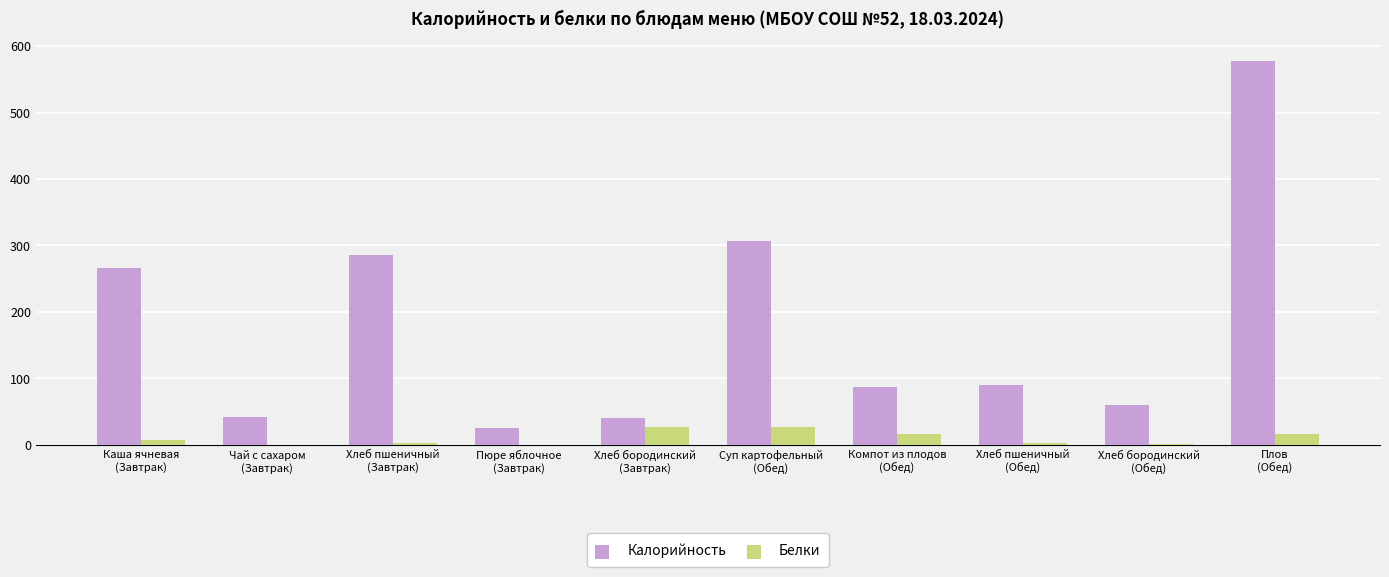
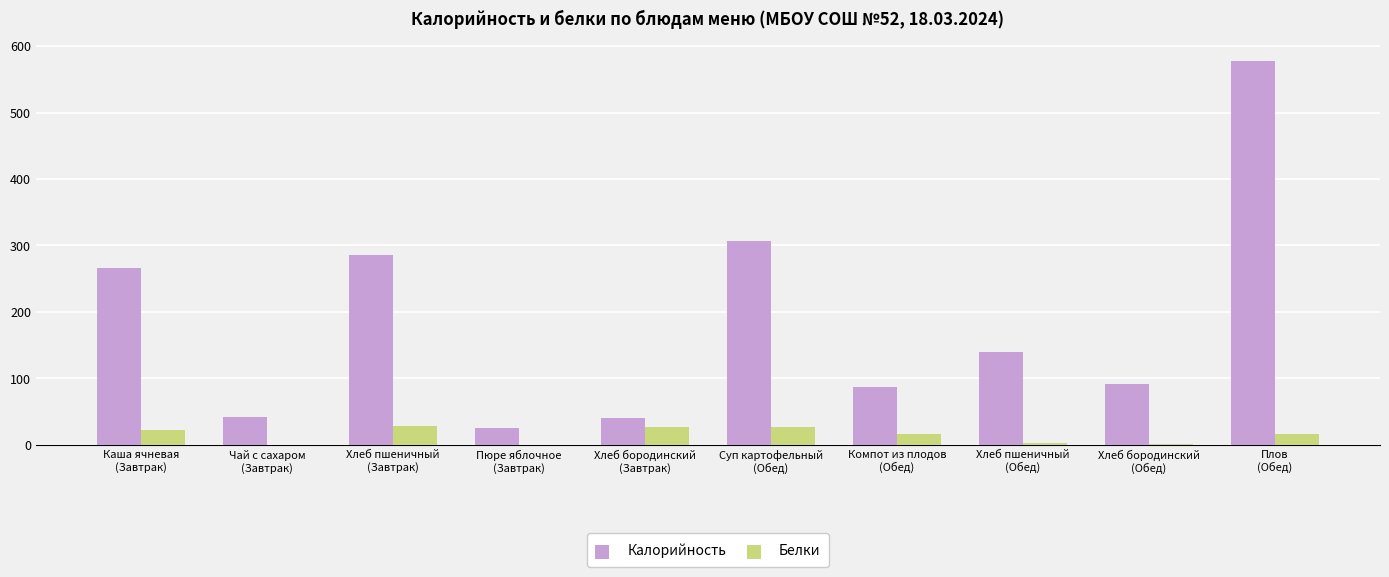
Белки, Каша ячневая (Завтрак): 10 -> 20
Белки, Хлеб пшеничный (Завтрак): 0 -> 30
Калорийность, Хлеб пшеничный (Обед): 90 -> 140
Калорийность, Хлеб бородинский (Обед): 60 -> 90
